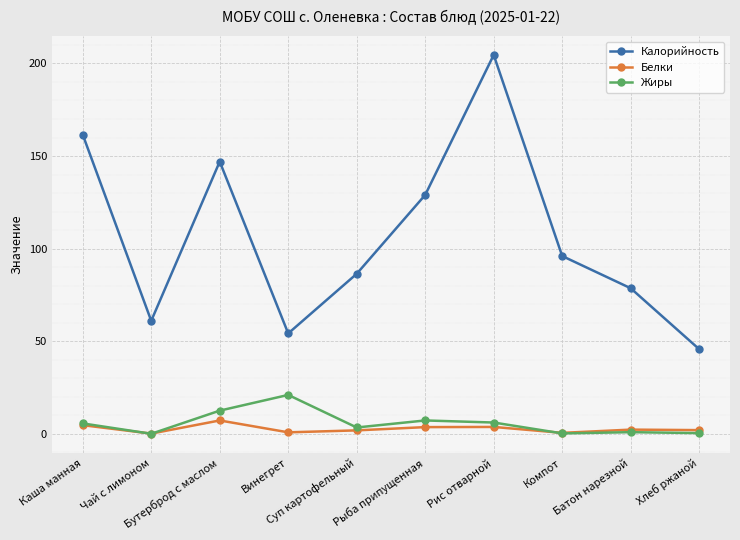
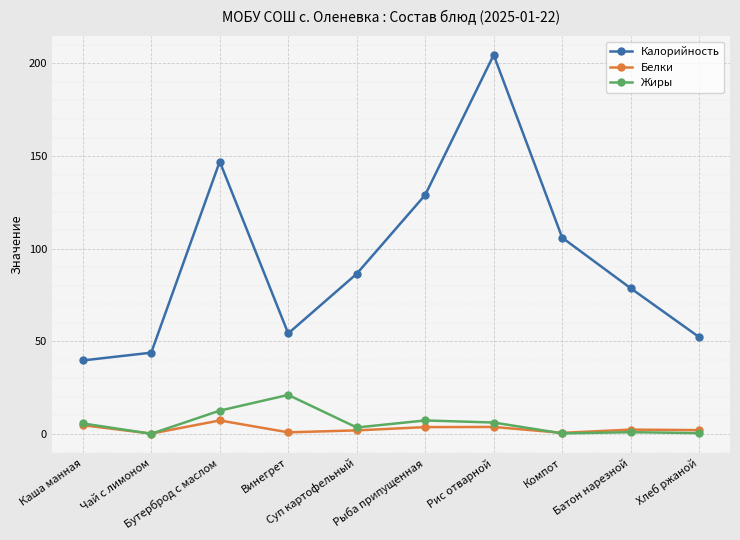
Калорийность, Каша манная: 162 -> 40
Калорийность, Чай с лимоном: 61 -> 44
Калорийность, Компот: 96 -> 106
Калорийность, Хлеб ржаной: 46 -> 52
